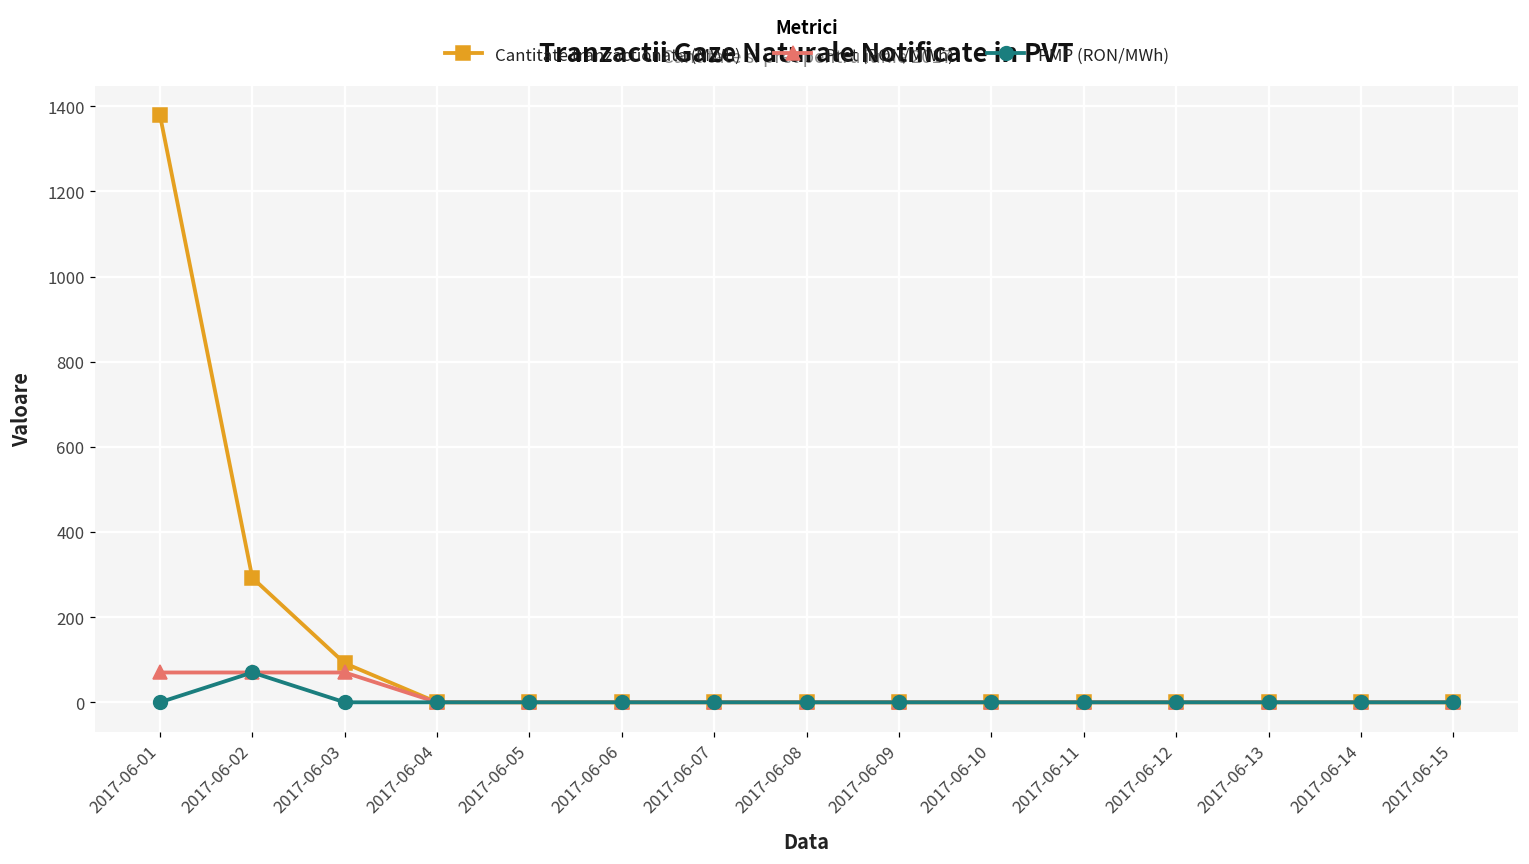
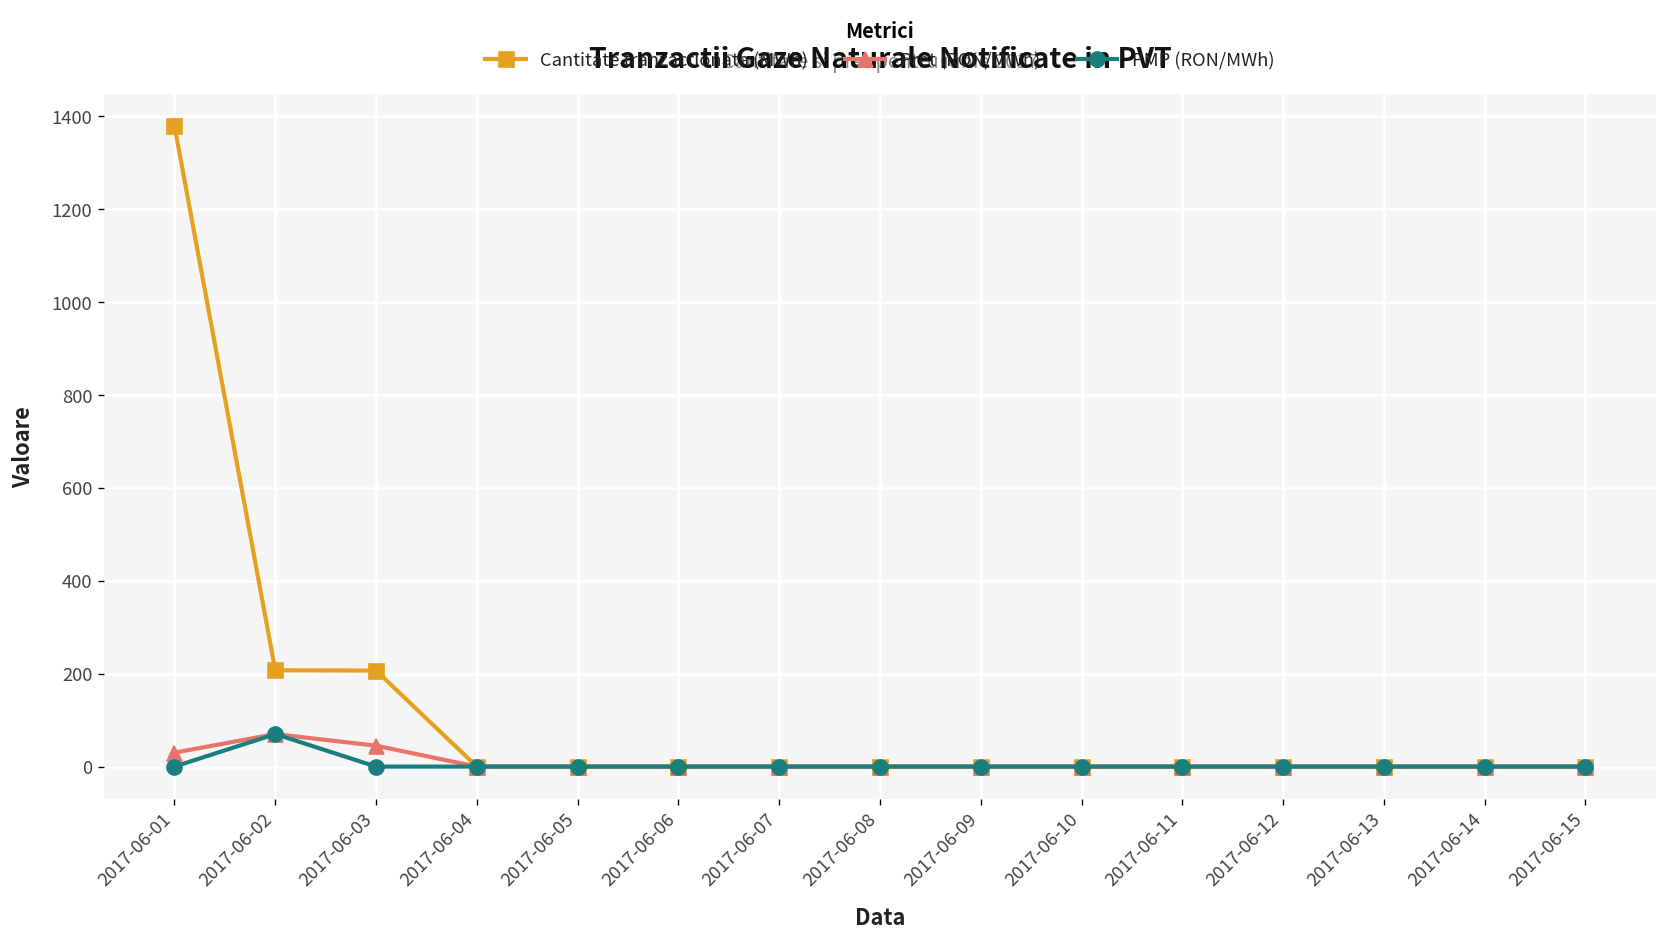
Pret (RON/MWh), 2017-06-01: 70 -> 30
Cantitate tranzactionata (MWh), 2017-06-02: 290 -> 210
Cantitate tranzactionata (MWh), 2017-06-03: 90 -> 210
Pret (RON/MWh), 2017-06-03: 70 -> 50
